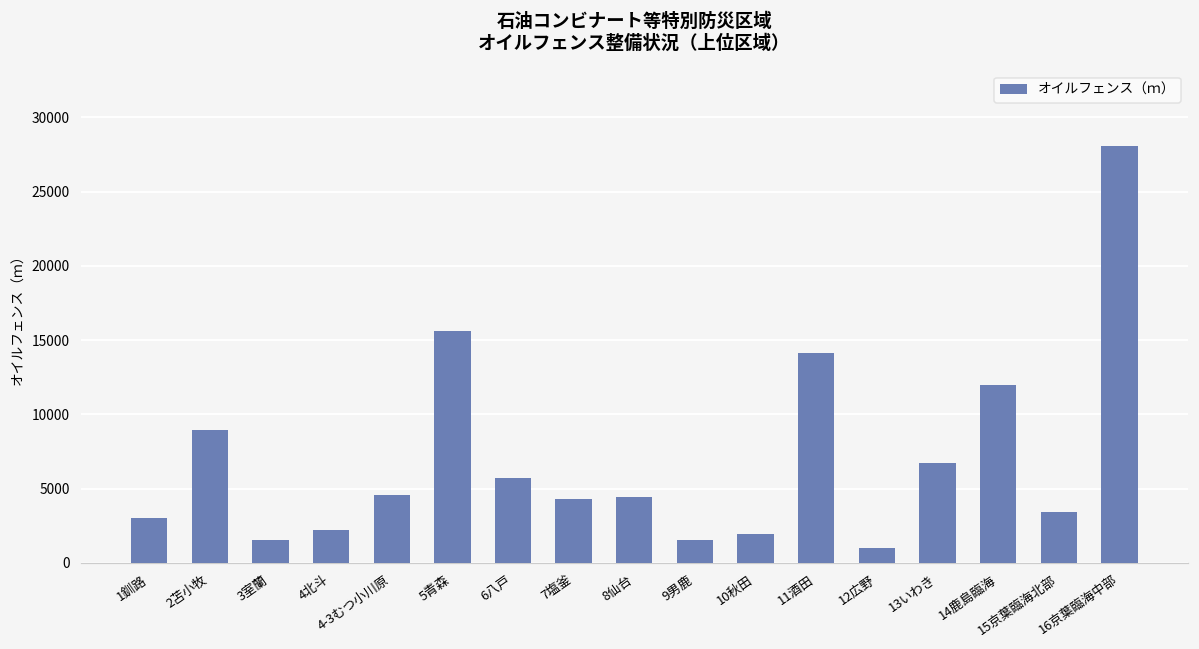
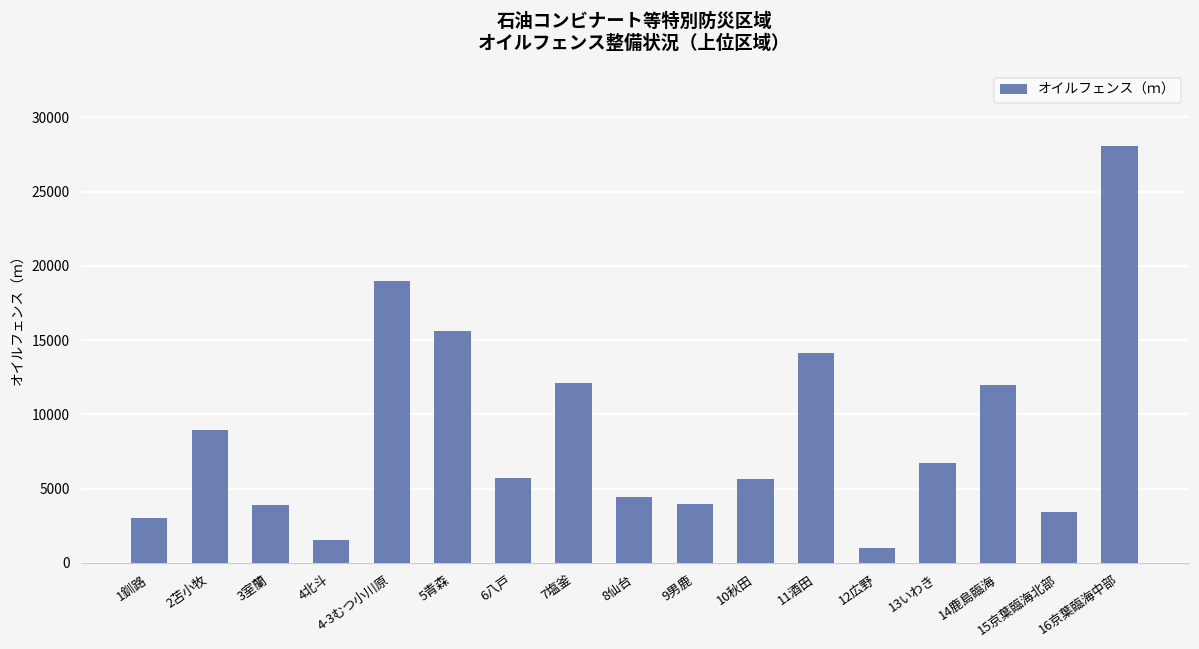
3室蘭: 1500 -> 3900
4北斗: 2200 -> 1500
4-3むつ小川原: 4600 -> 19000
7塩釜: 4300 -> 12100
9男鹿: 1500 -> 4000
10秋田: 1900 -> 5700
